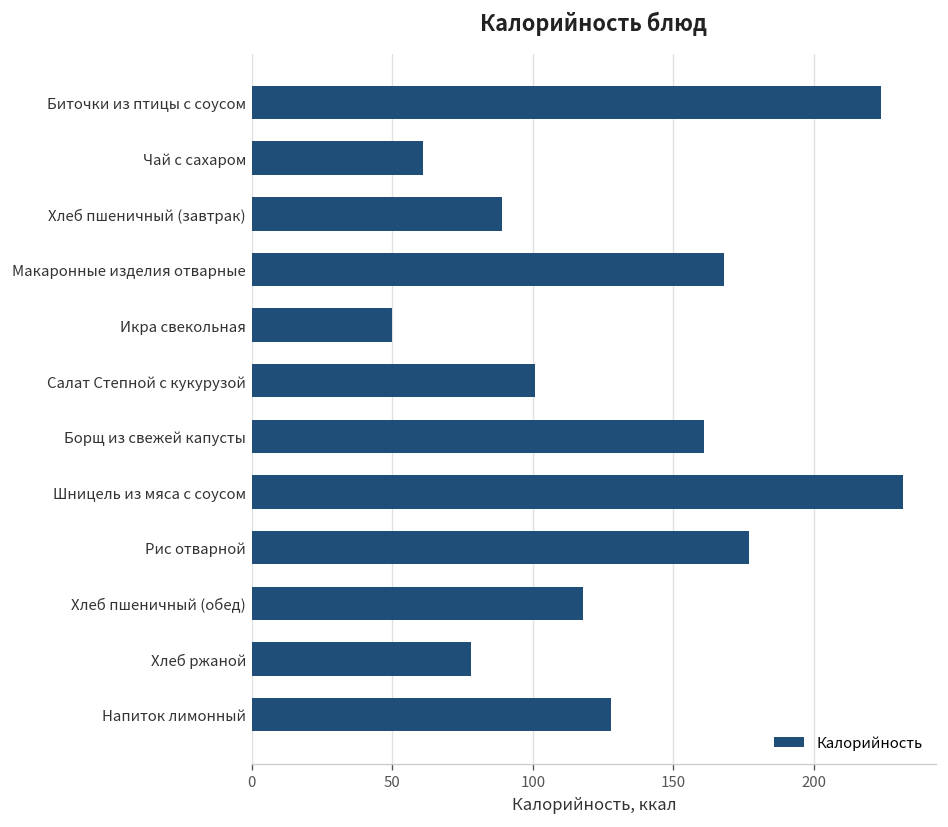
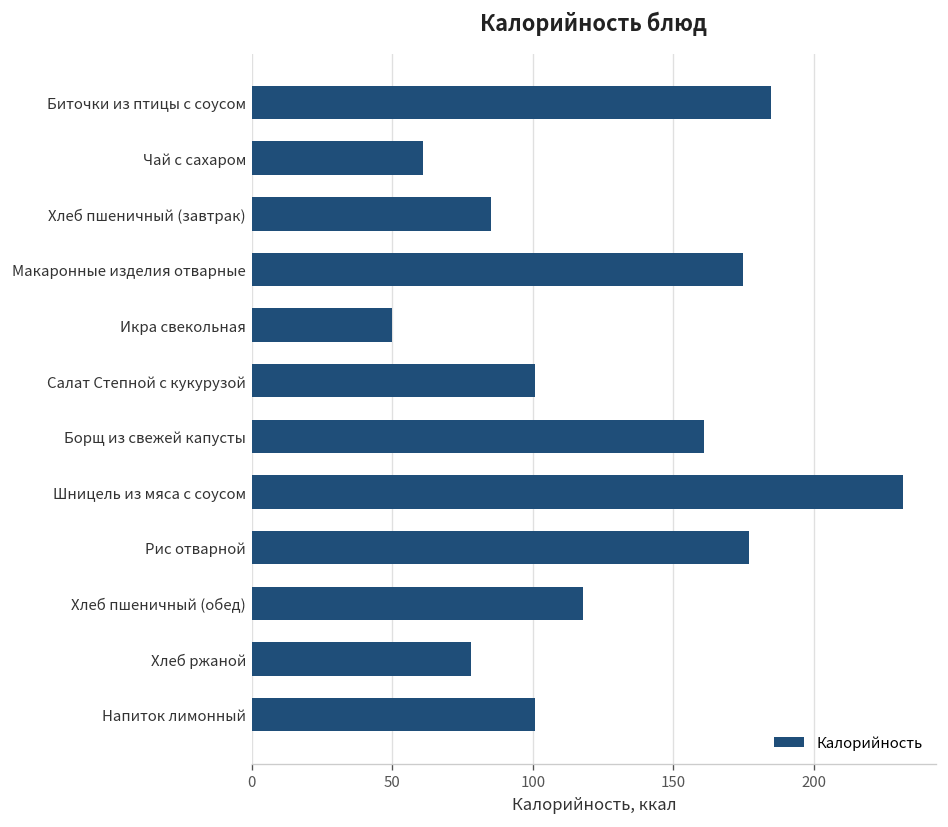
Биточки из птицы с соусом: 224 -> 185
Хлеб пшеничный (завтрак): 89 -> 85
Макаронные изделия отварные: 168 -> 175
Напиток лимонный: 128 -> 101
